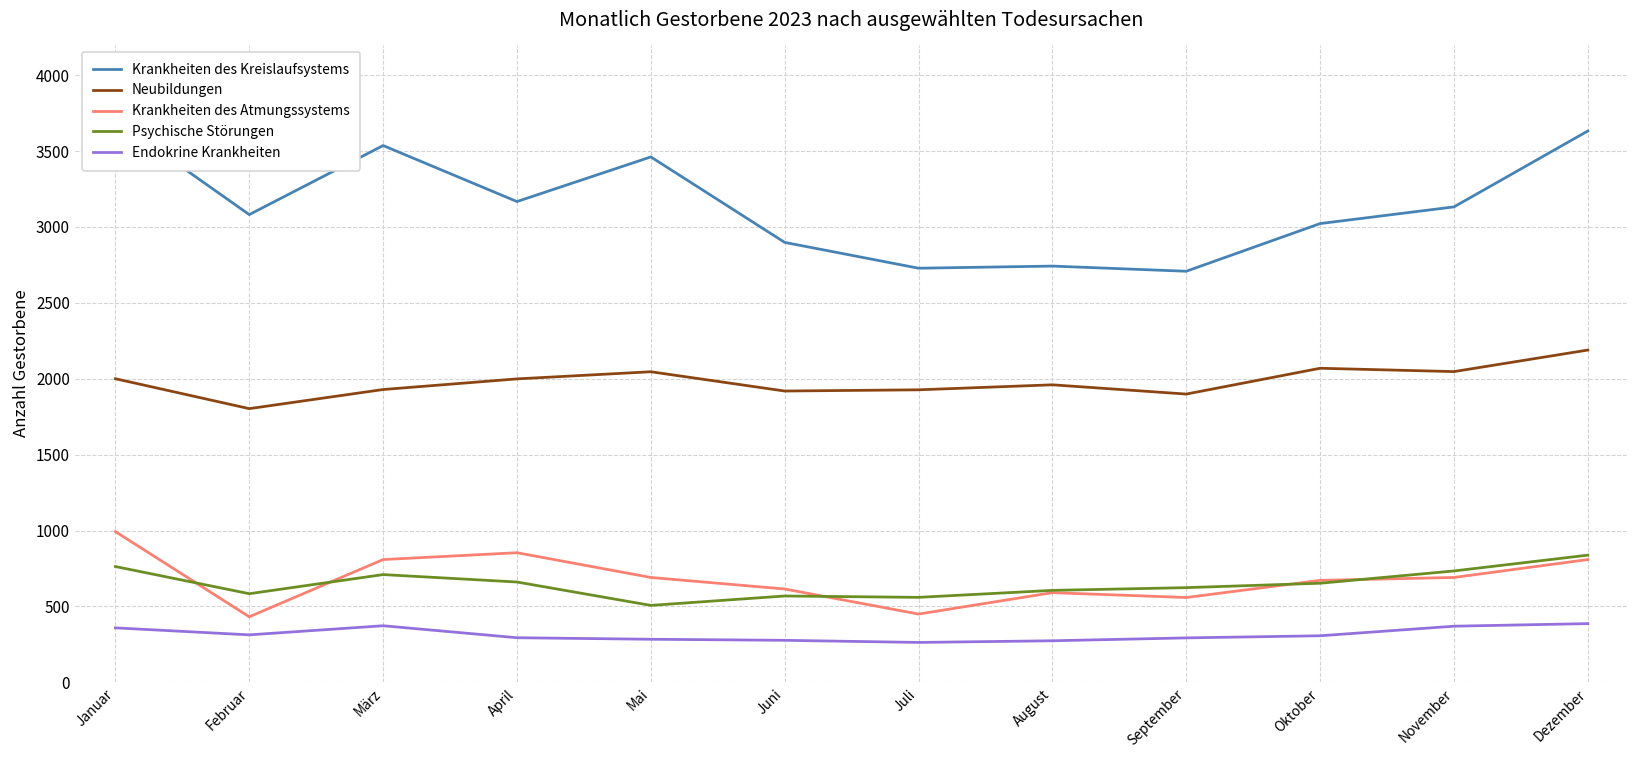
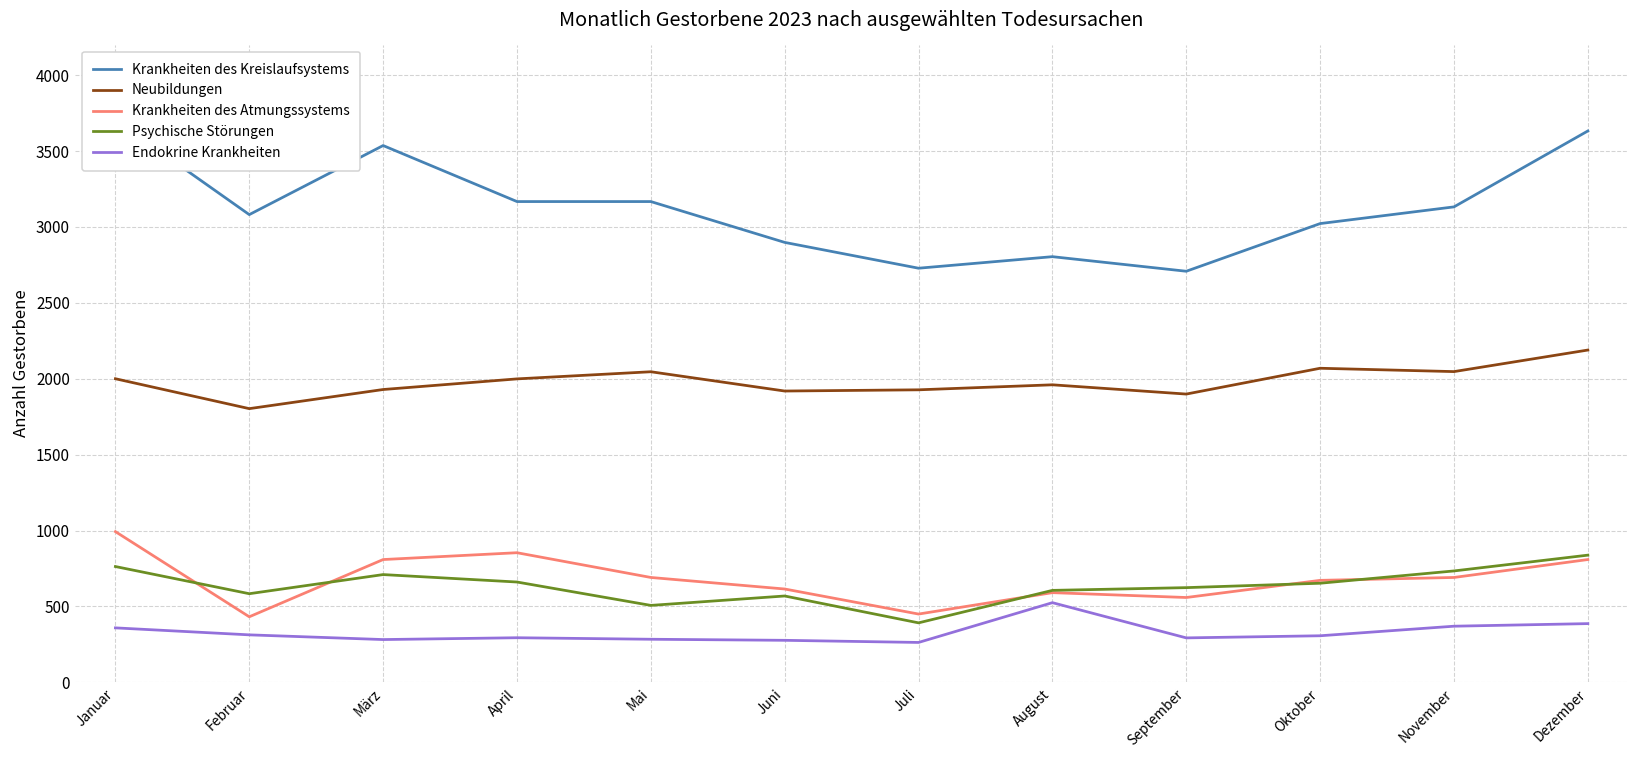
Endokrine Krankheiten, März: 370 -> 280
Krankheiten des Kreislaufsystems, Mai: 3460 -> 3170
Psychische Störungen, Juli: 560 -> 390
Krankheiten des Kreislaufsystems, August: 2740 -> 2800
Endokrine Krankheiten, August: 270 -> 530
